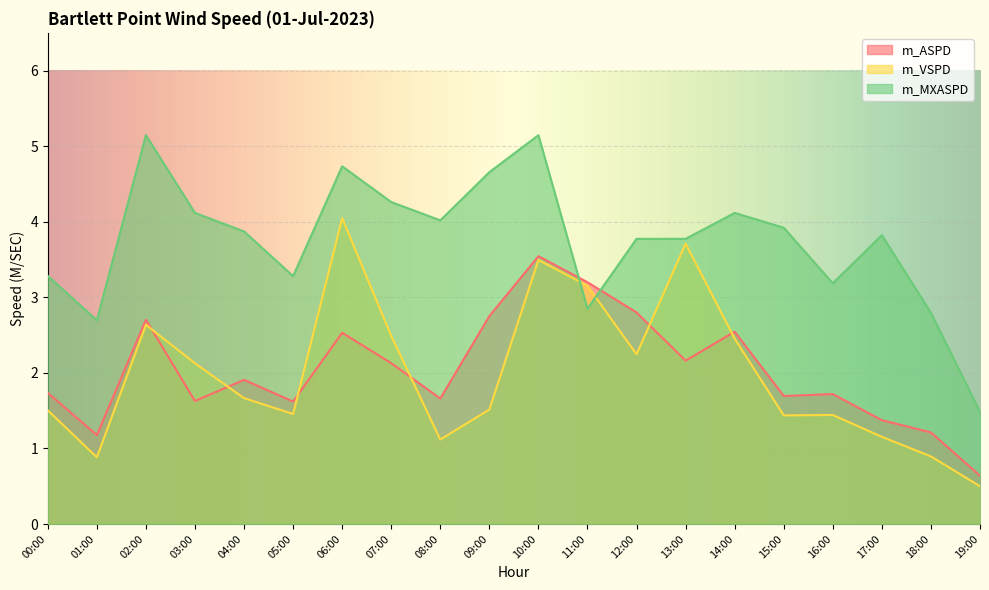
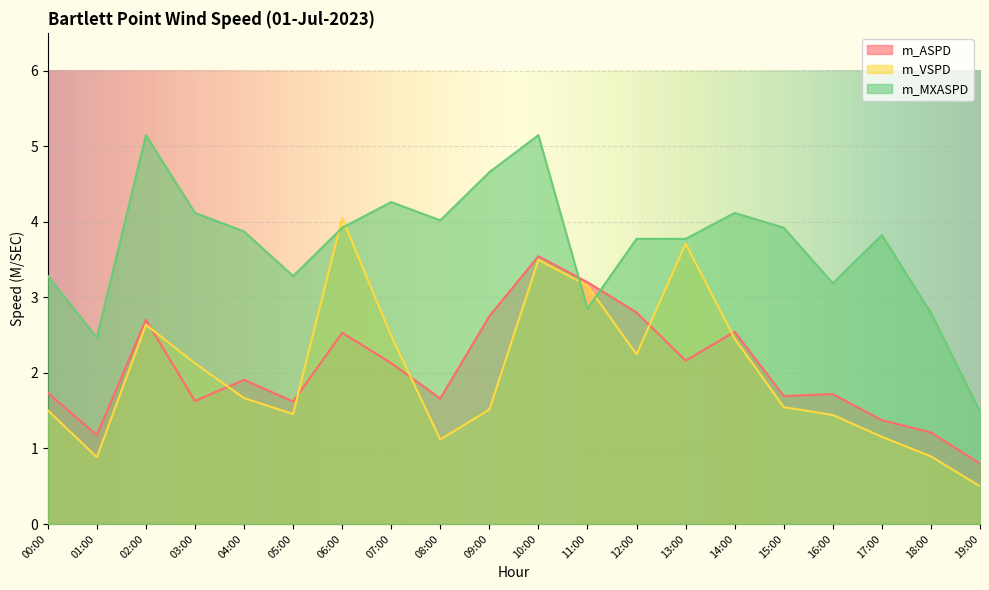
m_MXASPD, 01:00: 2.7 -> 2.5
m_MXASPD, 06:00: 4.7 -> 3.9
m_VSPD, 15:00: 1.4 -> 1.5
m_ASPD, 19:00: 0.6 -> 0.8
